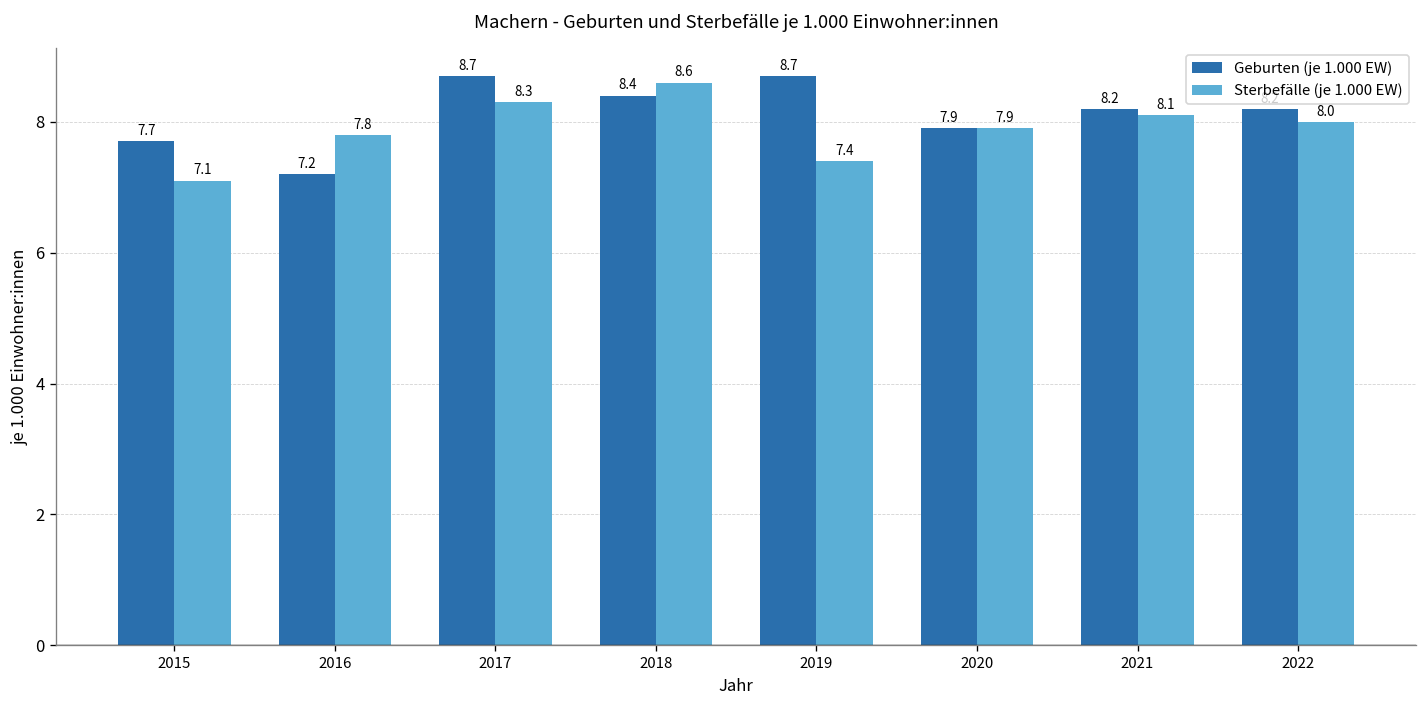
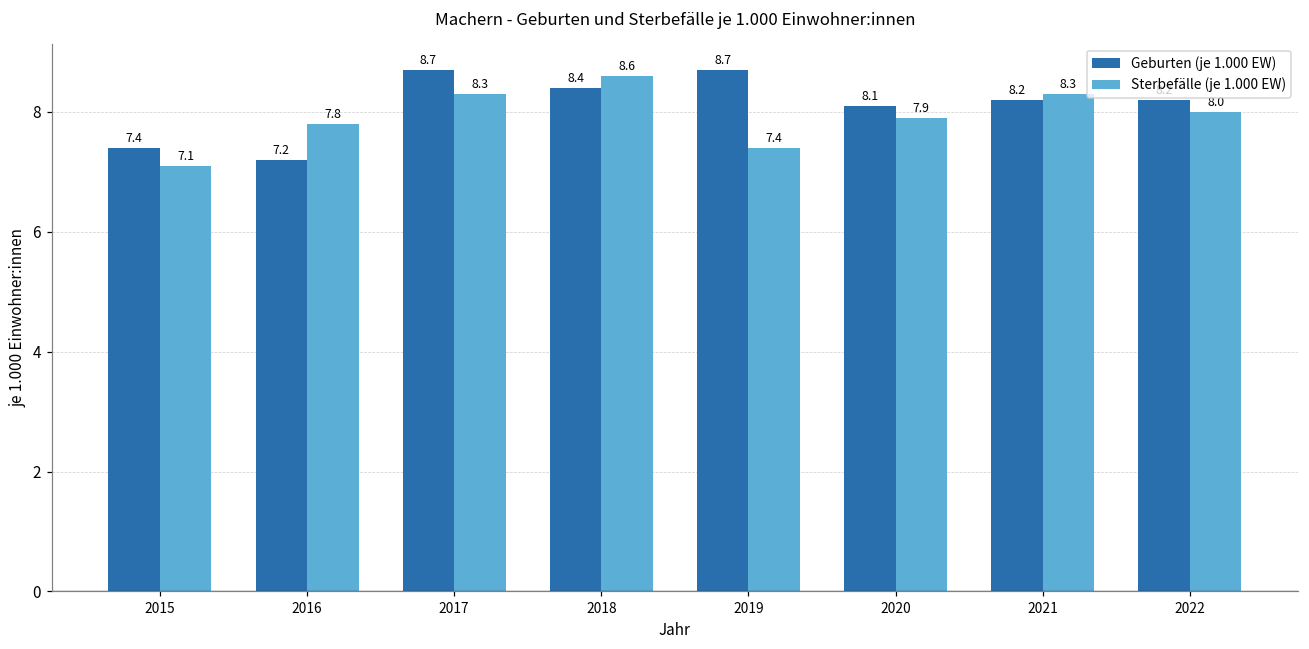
Geburten (je 1.000 EW), 2015: 7.7 -> 7.4
Geburten (je 1.000 EW), 2020: 7.9 -> 8.1
Sterbefälle (je 1.000 EW), 2021: 8.1 -> 8.3
